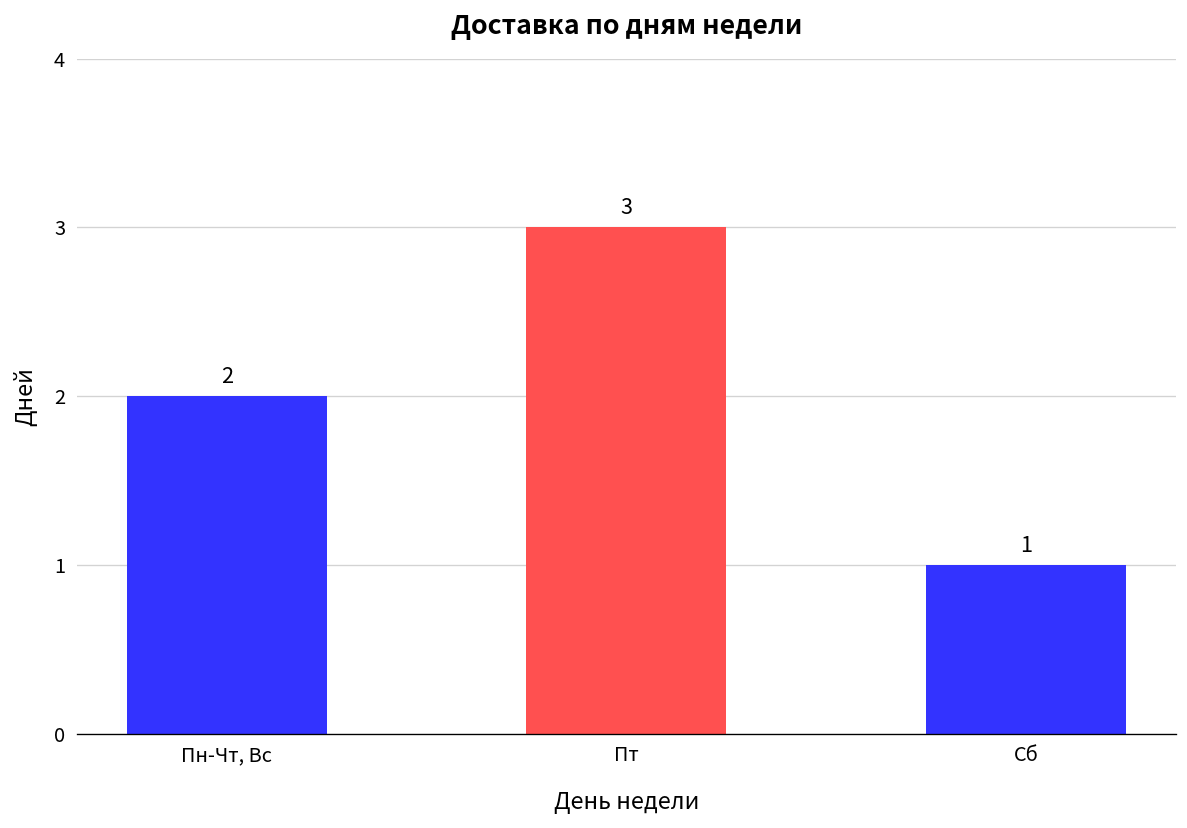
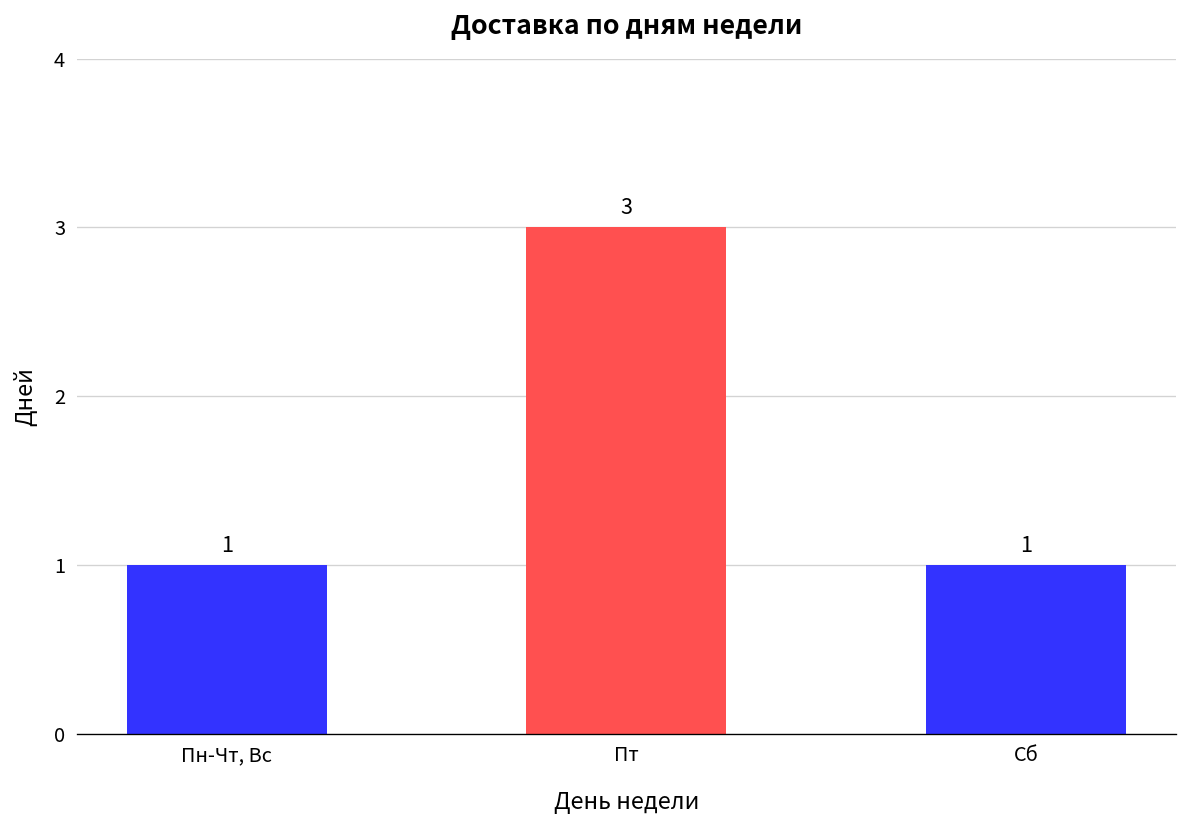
Пн-Чт, Вс: 2 -> 1
